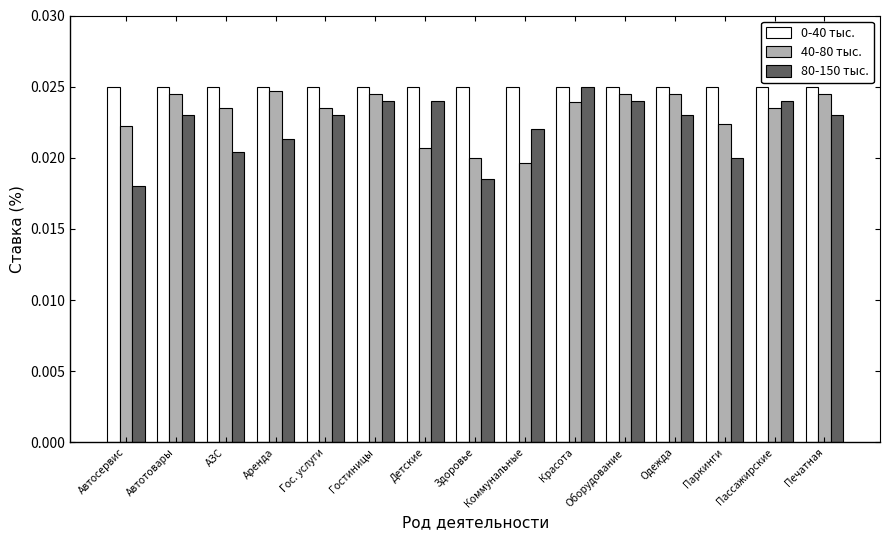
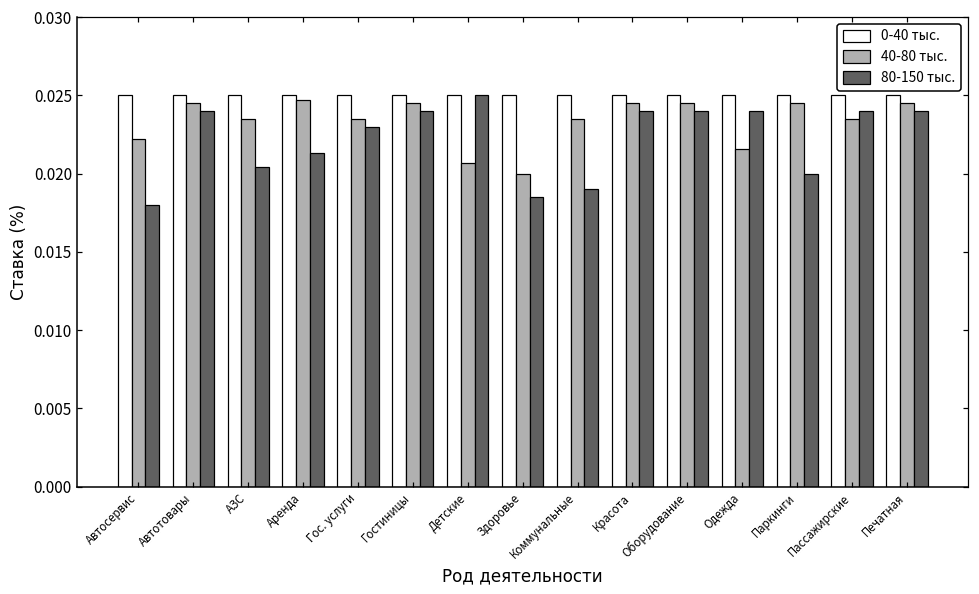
80-150 тыс., Автотовары: 0.023 -> 0.024
80-150 тыс., Детские: 0.024 -> 0.025
40-80 тыс., Коммунальные: 0.0196 -> 0.0235
80-150 тыс., Коммунальные: 0.022 -> 0.019
40-80 тыс., Красота: 0.0239 -> 0.0245
80-150 тыс., Красота: 0.025 -> 0.024
40-80 тыс., Одежда: 0.0245 -> 0.0216
80-150 тыс., Одежда: 0.023 -> 0.024
40-80 тыс., Паркинги: 0.0224 -> 0.0245
80-150 тыс., Печатная: 0.023 -> 0.024
